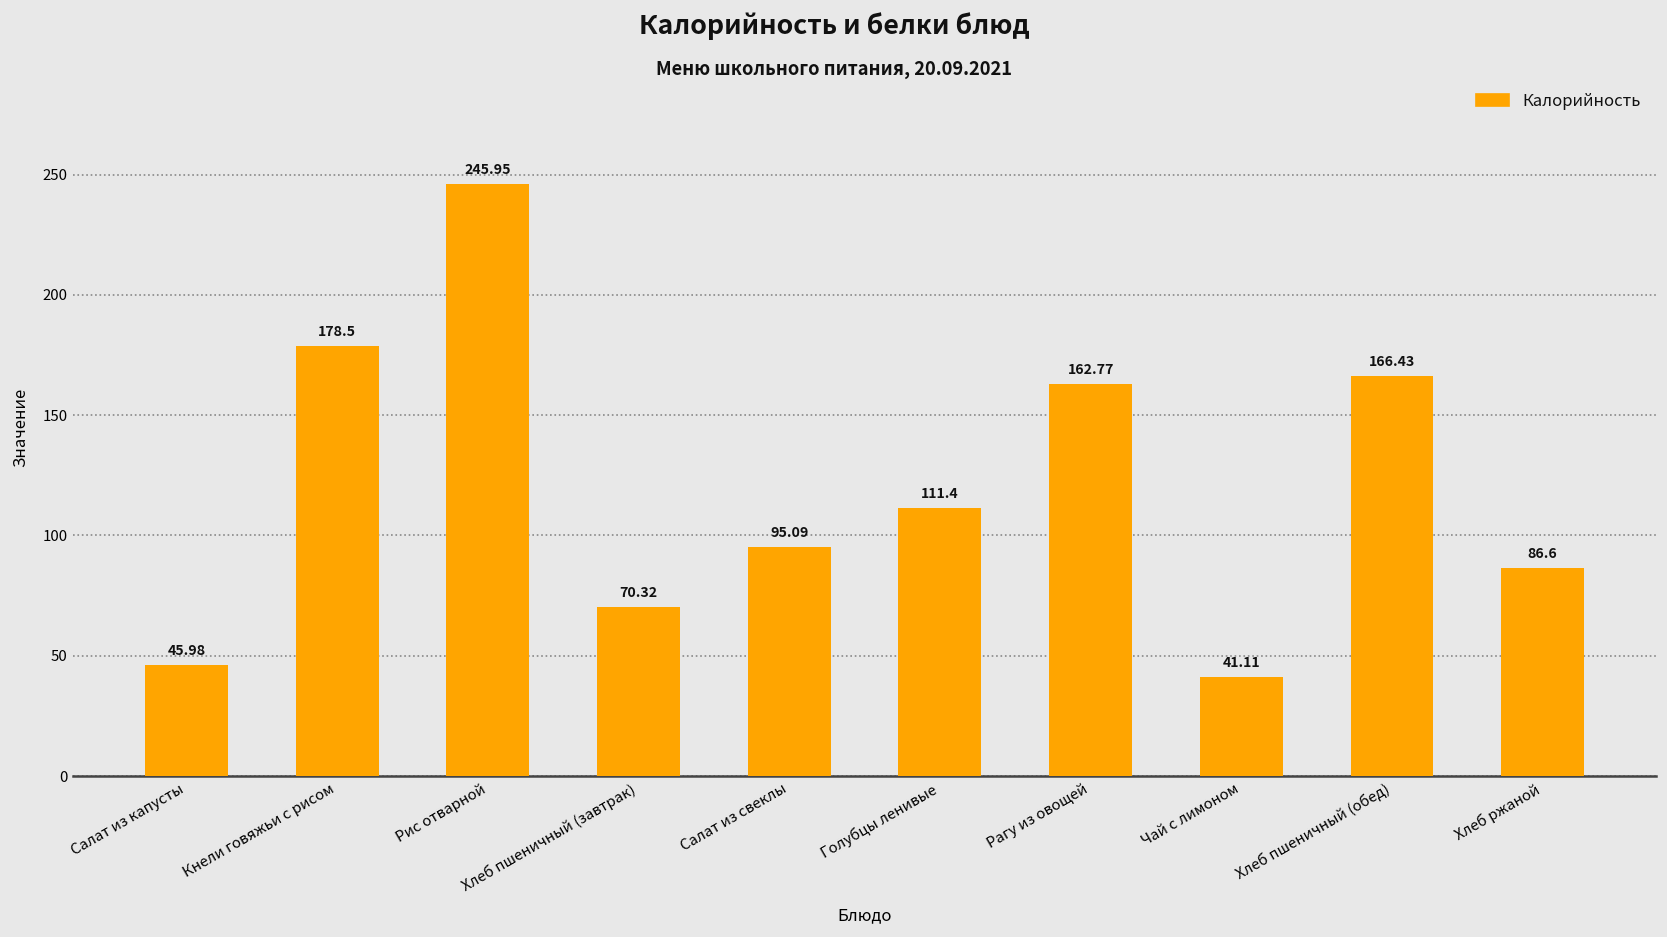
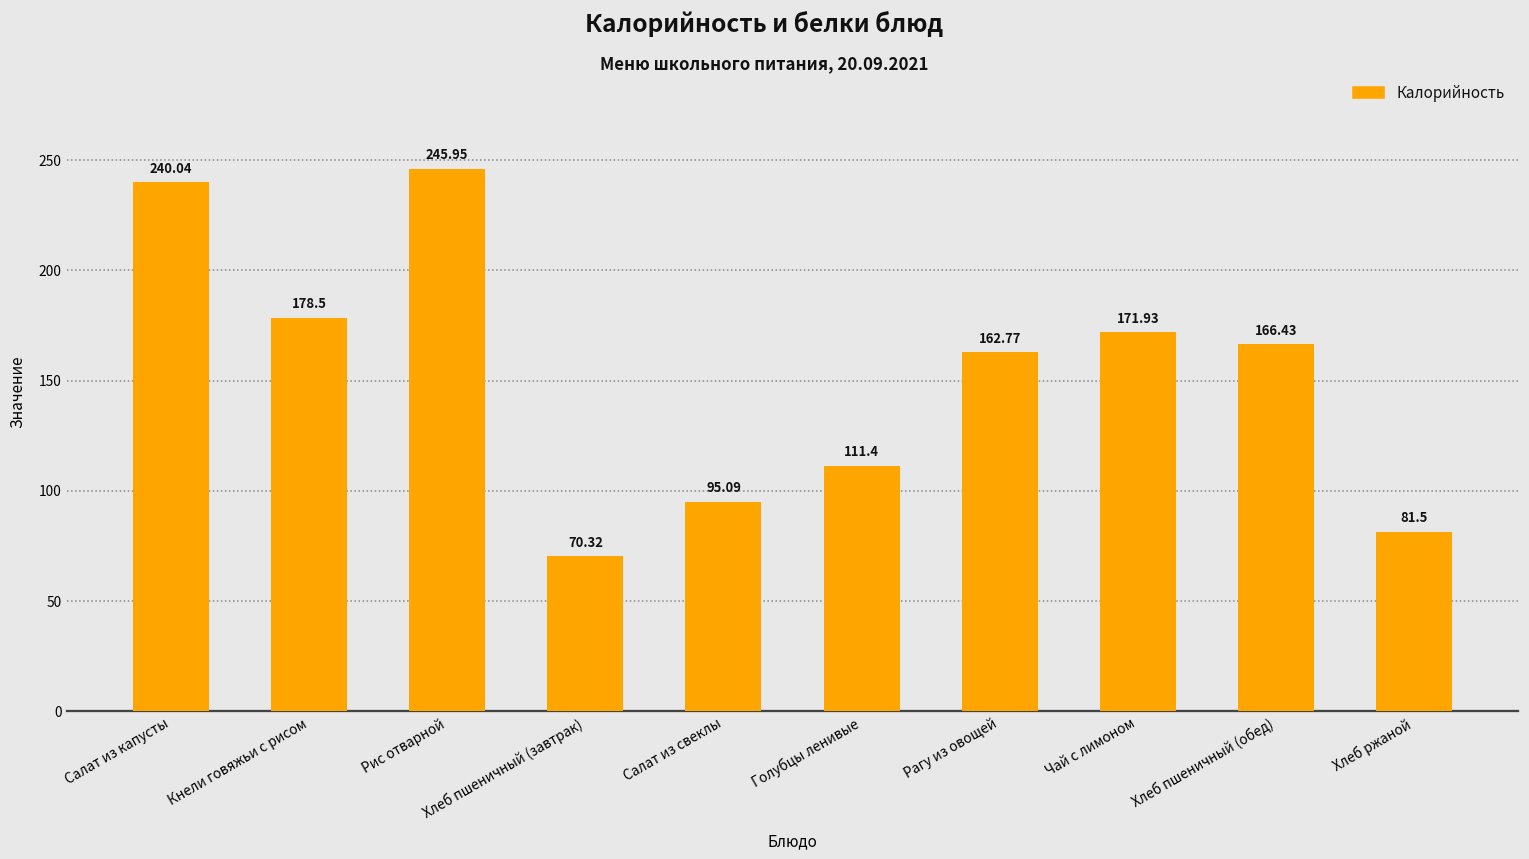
Салат из капусты: 45.98 -> 240.04
Чай с лимоном: 41.11 -> 171.93
Хлеб ржаной: 86.6 -> 81.5
